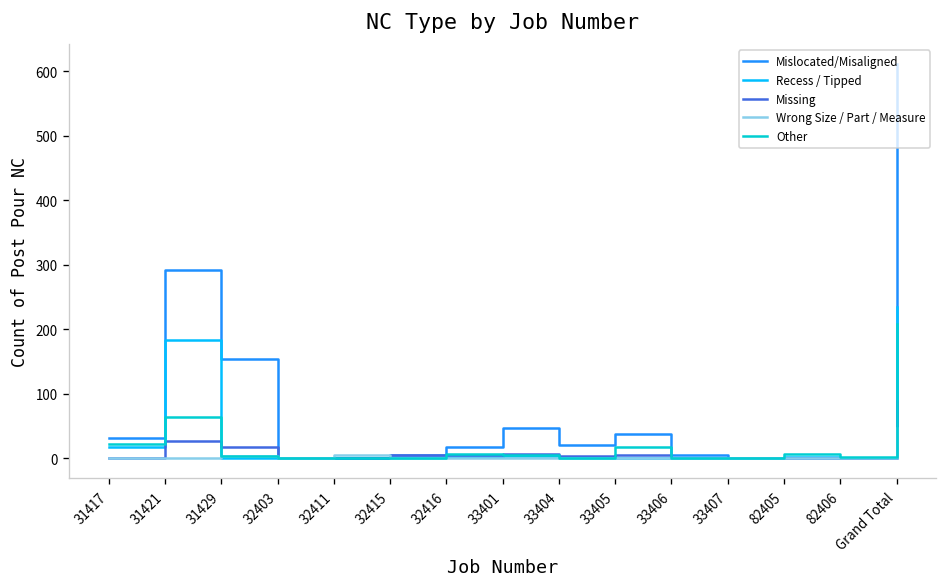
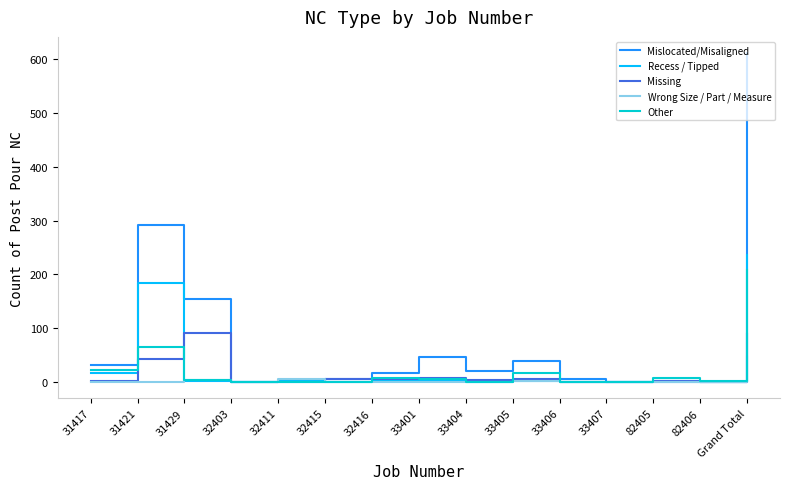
Missing, 31421: 30 -> 40
Missing, 31429: 20 -> 90
